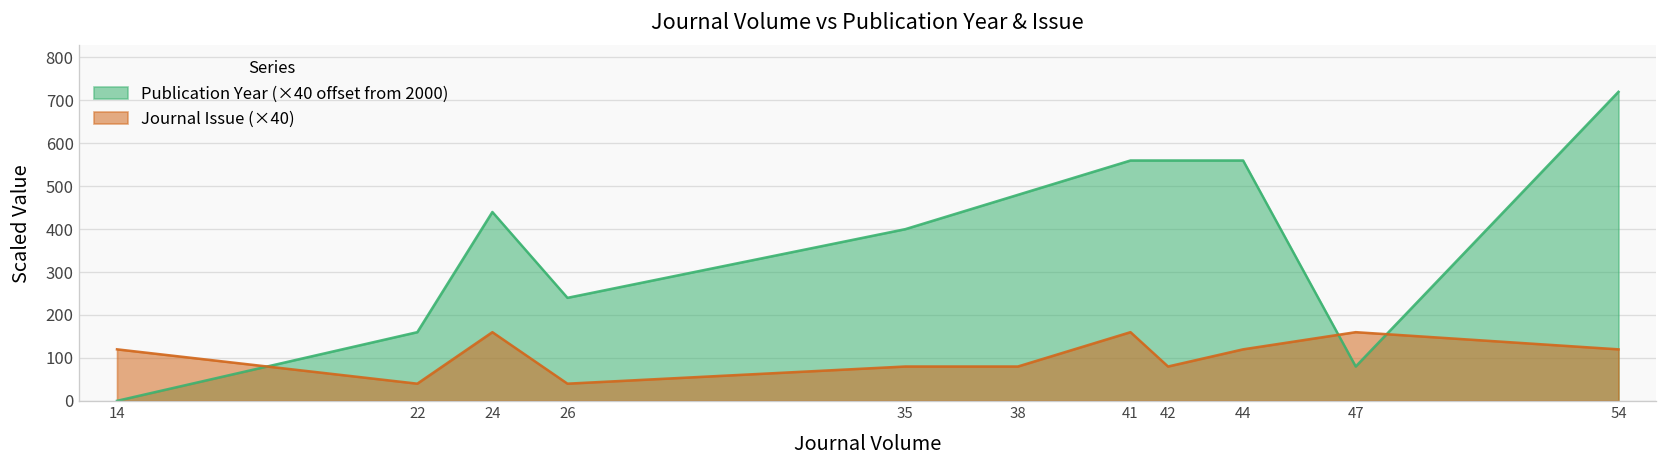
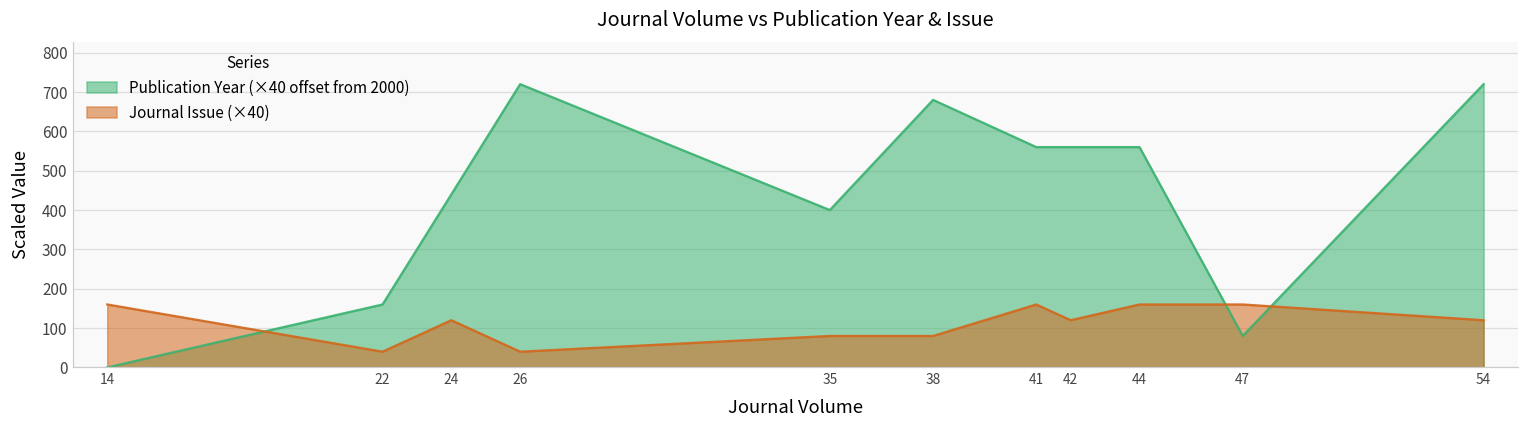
Journal Issue (×40), 14: 120 -> 160
Journal Issue (×40), 24: 160 -> 120
Publication Year (×40 offset from 2000), 26: 240 -> 720
Publication Year (×40 offset from 2000), 38: 480 -> 680
Journal Issue (×40), 42: 80 -> 120
Journal Issue (×40), 44: 120 -> 160
